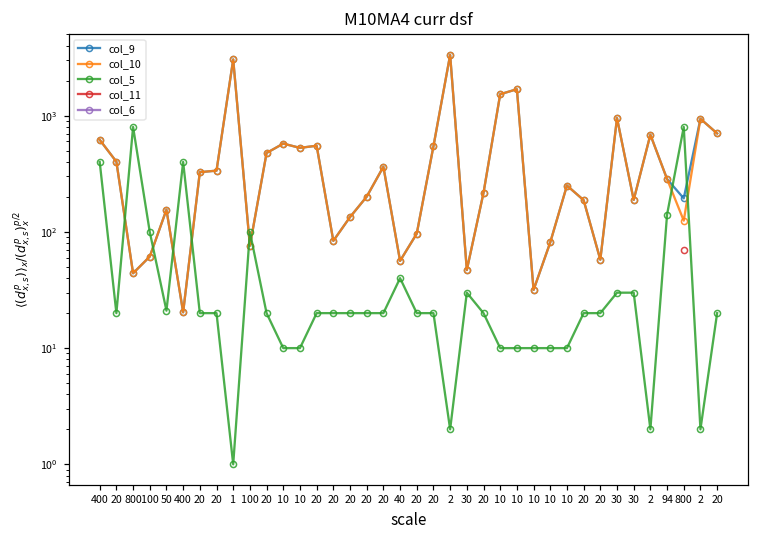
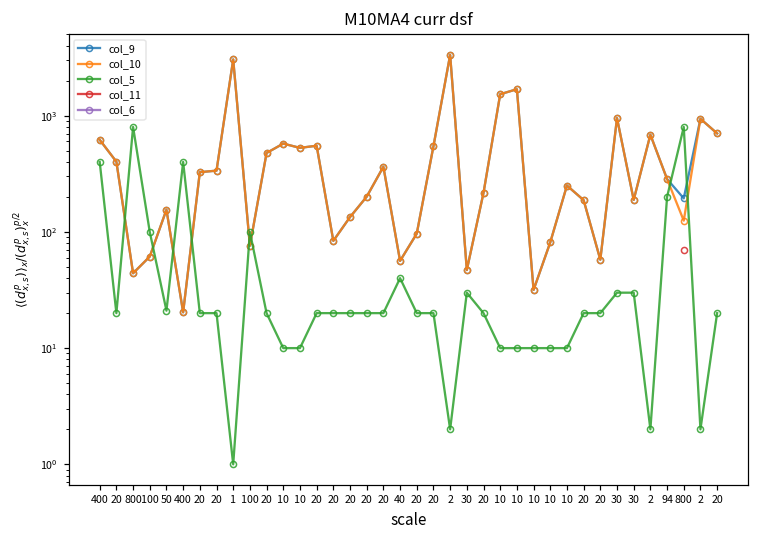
col_5, 94: 140 -> 200
